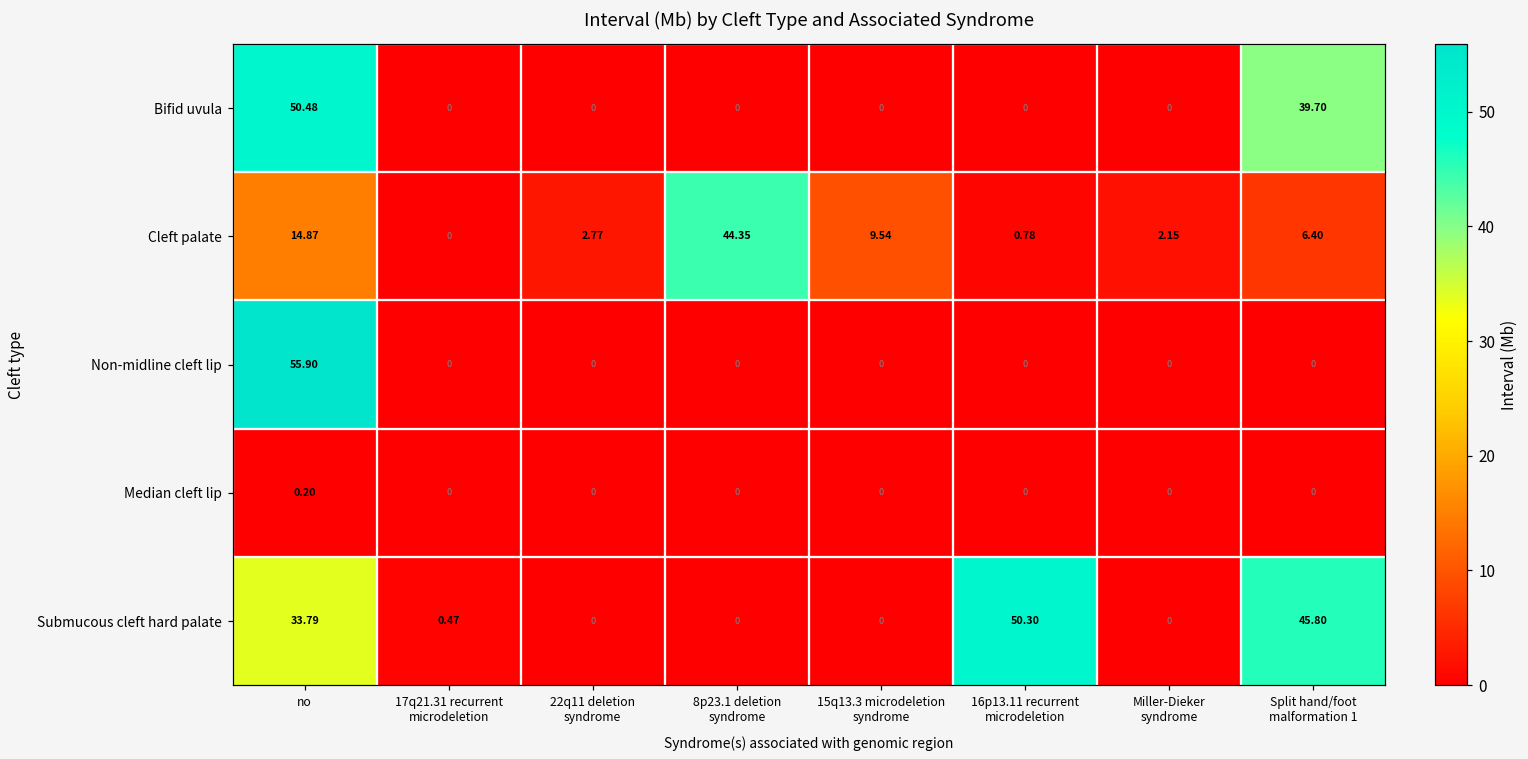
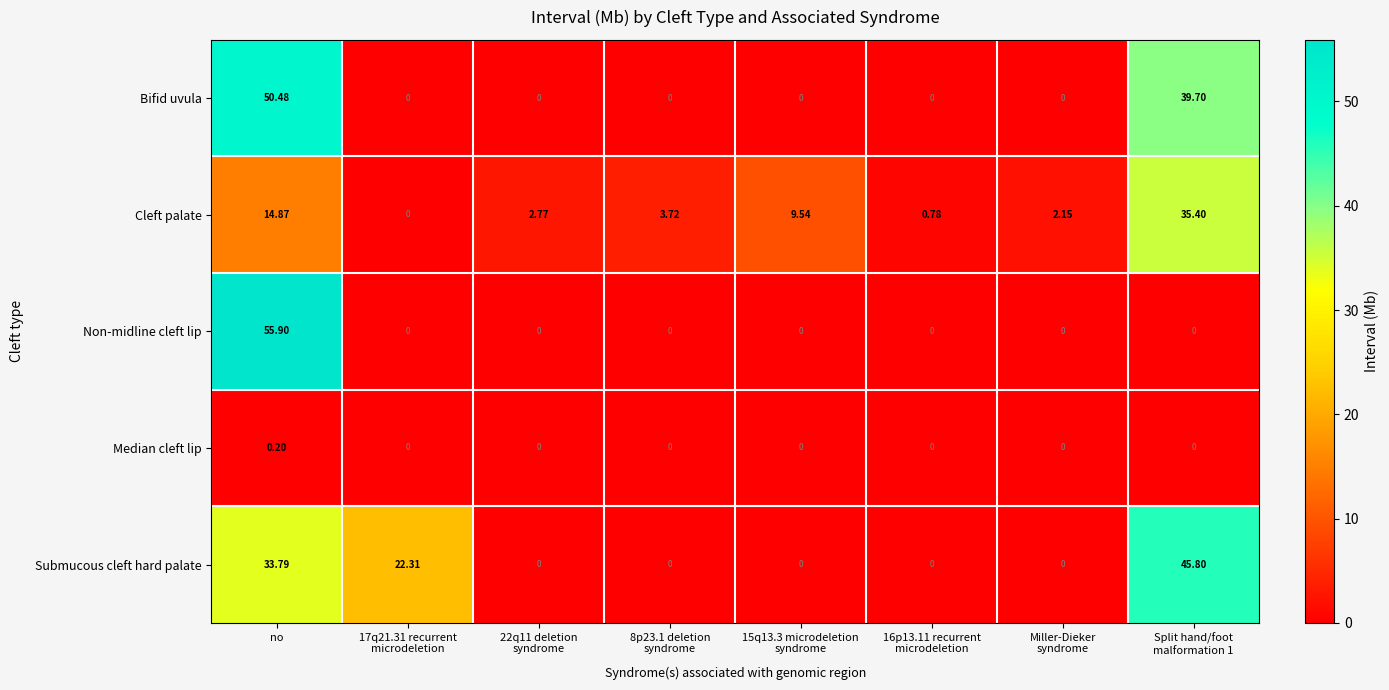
Cleft palate, 8p23.1 deletion syndrome: 44.35 -> 3.72
Cleft palate, Split hand/foot malformation 1: 6.40 -> 35.40
Submucous cleft hard palate, 17q21.31 recurrent microdeletion: 0.47 -> 22.31
Submucous cleft hard palate, 16p13.11 recurrent microdeletion: 50.30 -> 0
